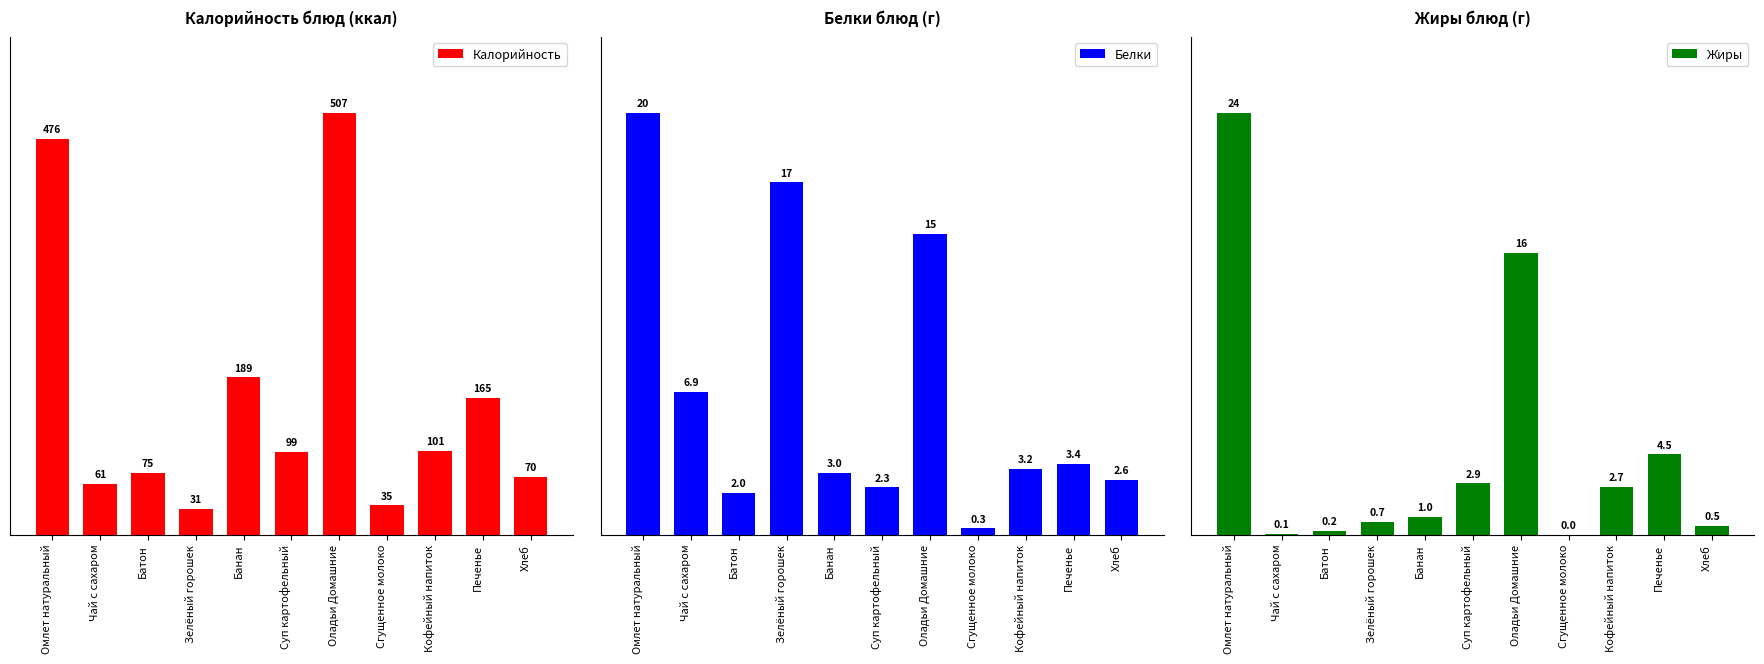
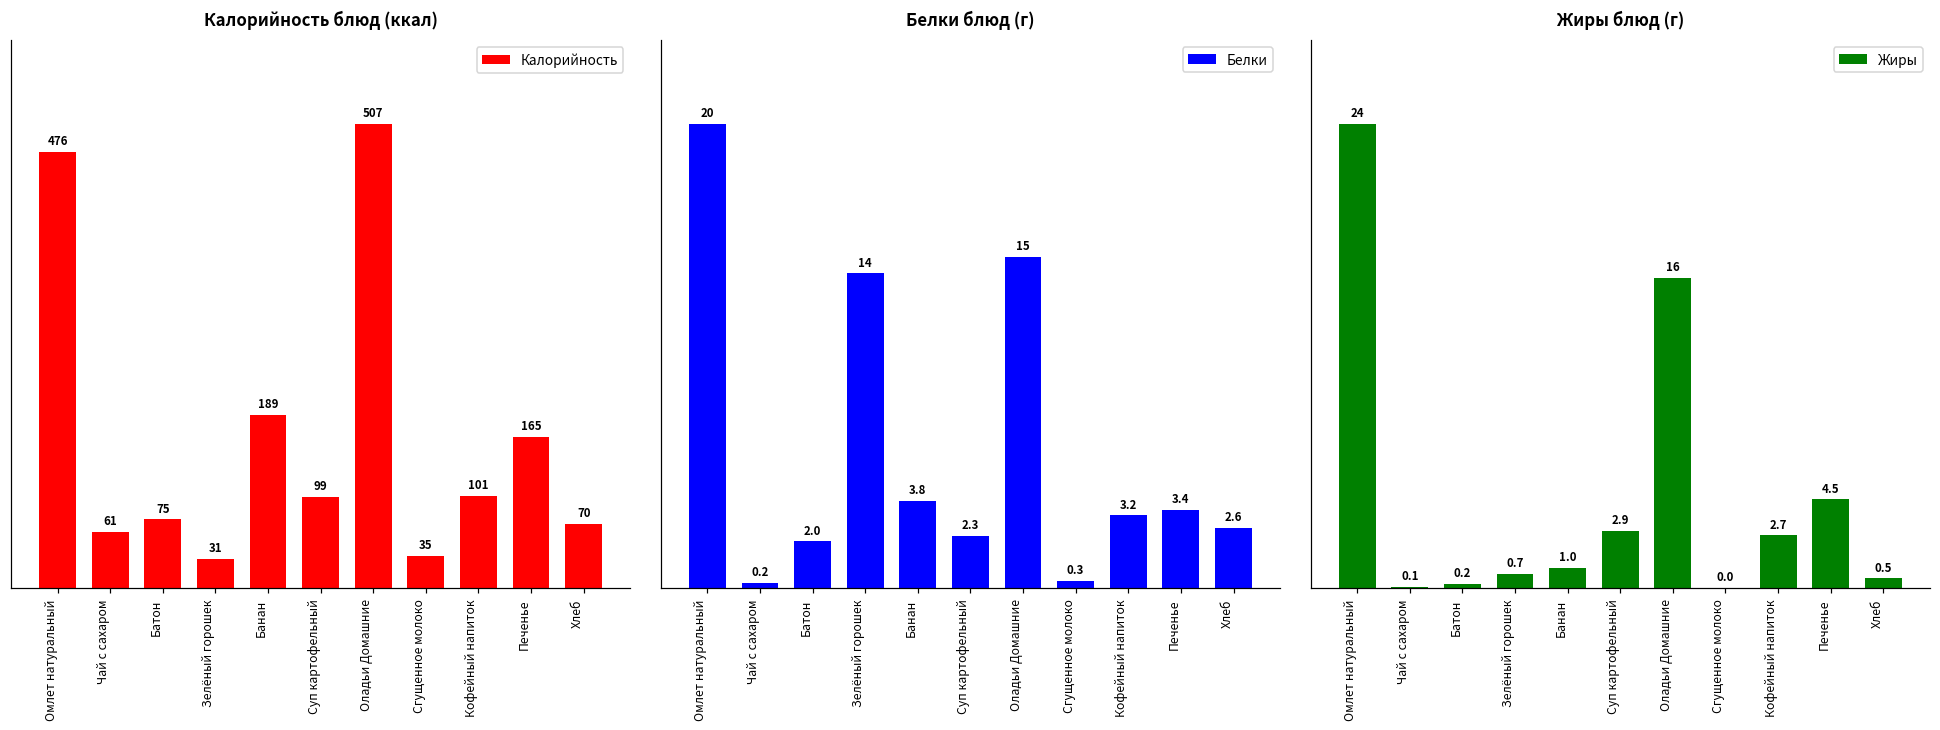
Белки блюд (г), Чай с сахаром: 6.9 -> 0.2
Белки блюд (г), Зелёный горошек: 17 -> 14
Белки блюд (г), Банан: 3.0 -> 3.8
